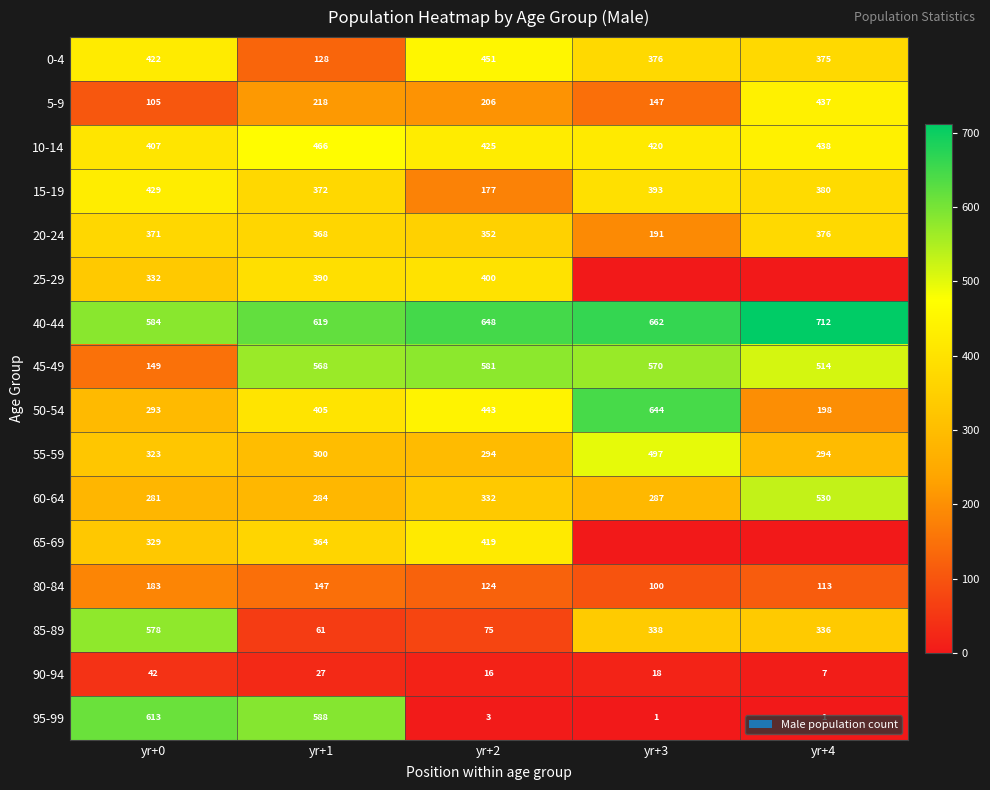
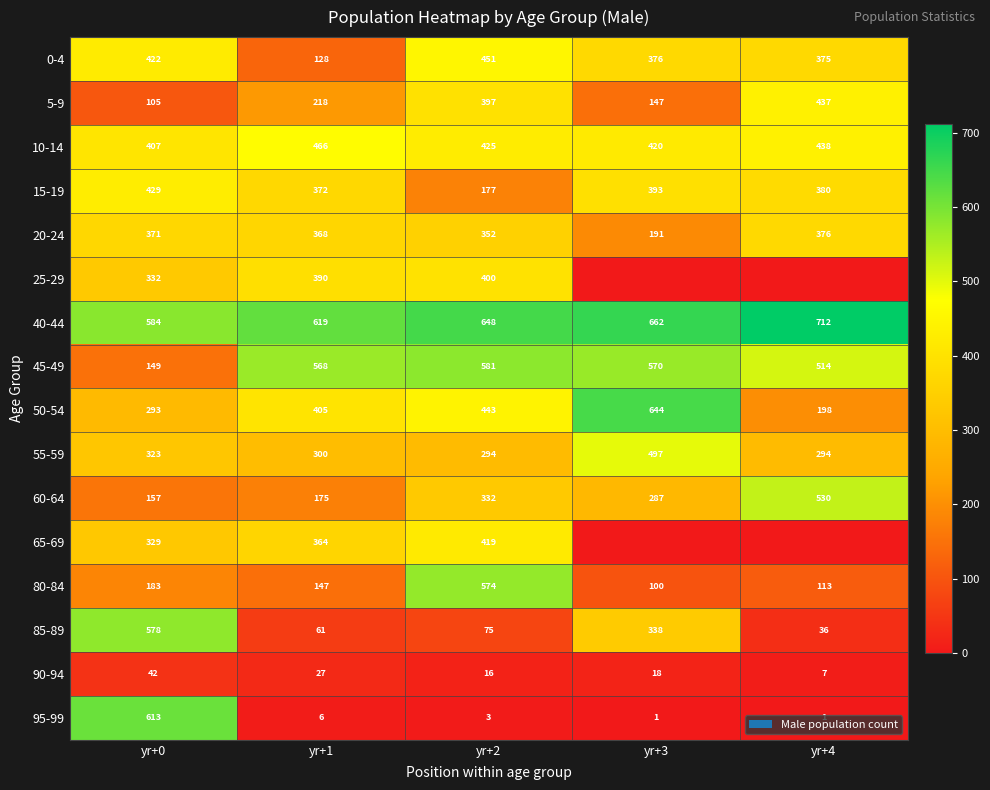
5-9, yr+2: 206 -> 397
60-64, yr+0: 281 -> 157
60-64, yr+1: 284 -> 175
80-84, yr+2: 124 -> 574
85-89, yr+4: 336 -> 36
95-99, yr+1: 588 -> 6
